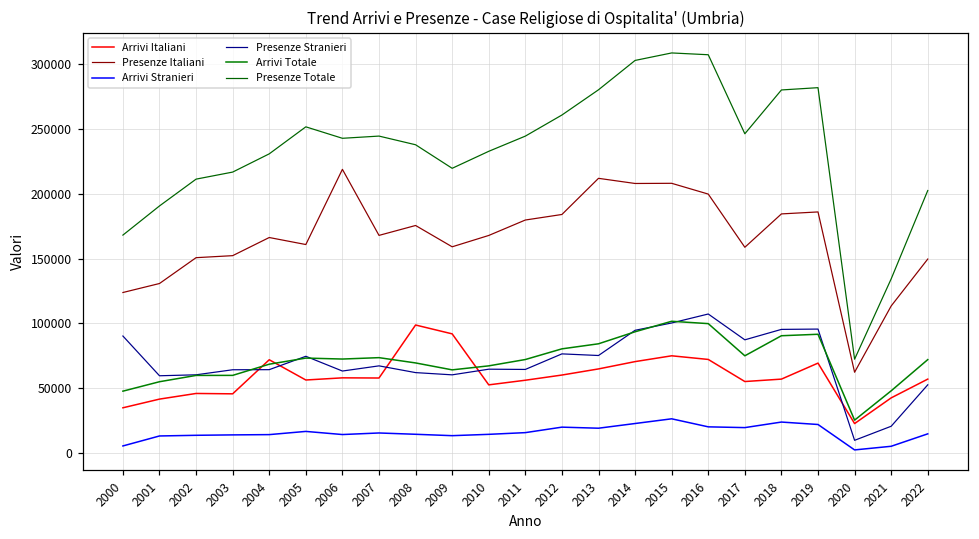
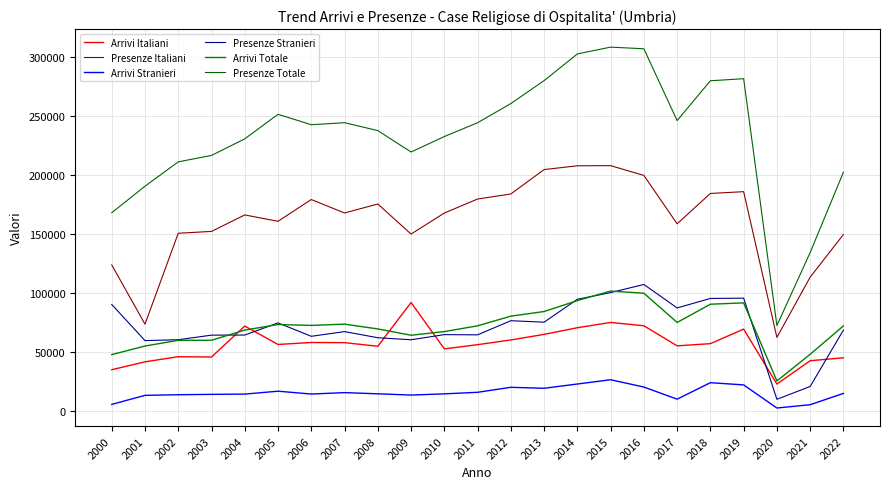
Presenze Italiani, 2001: 131000 -> 74000
Presenze Italiani, 2006: 219000 -> 179000
Arrivi Italiani, 2008: 99000 -> 55000
Presenze Italiani, 2009: 159000 -> 150000
Presenze Italiani, 2013: 212000 -> 205000
Arrivi Stranieri, 2017: 20000 -> 10000
Arrivi Italiani, 2022: 57000 -> 45000
Presenze Stranieri, 2022: 53000 -> 69000
